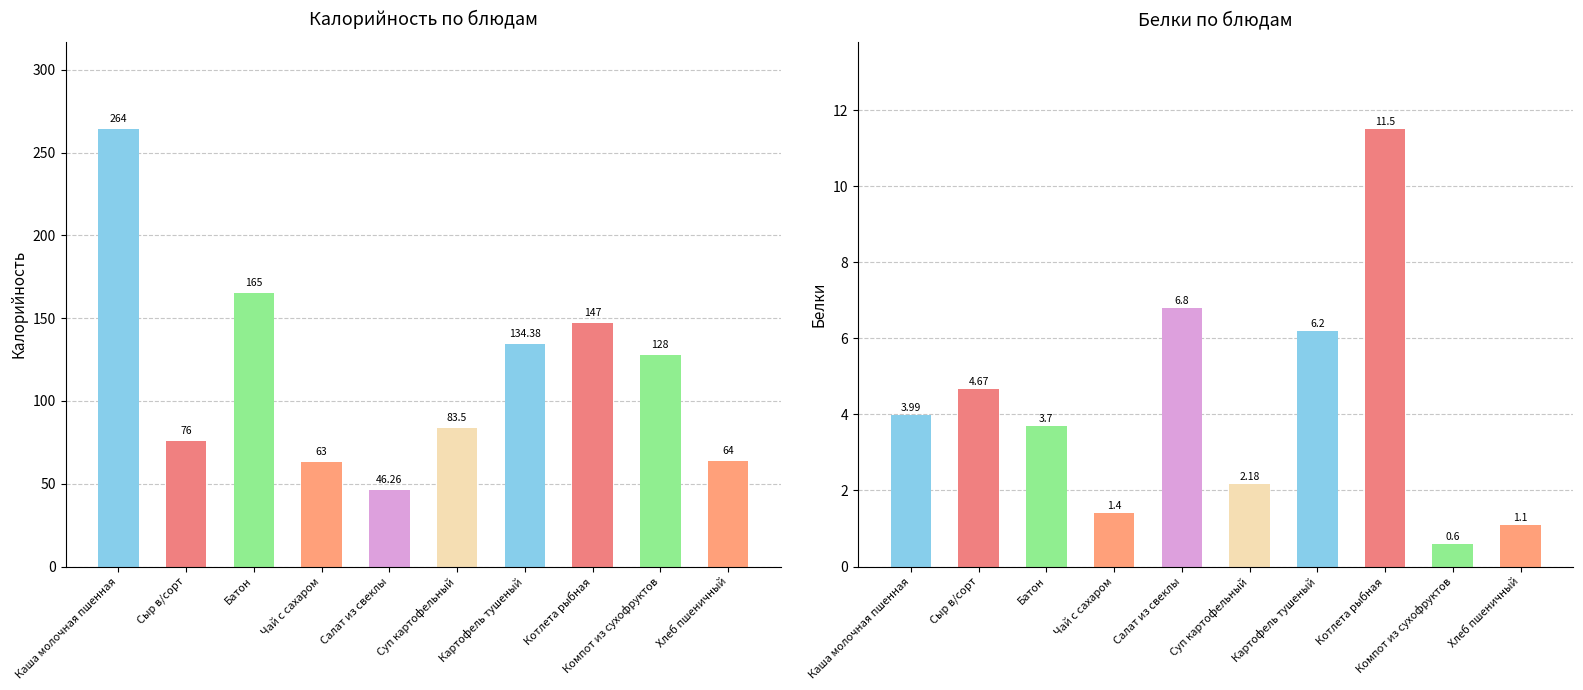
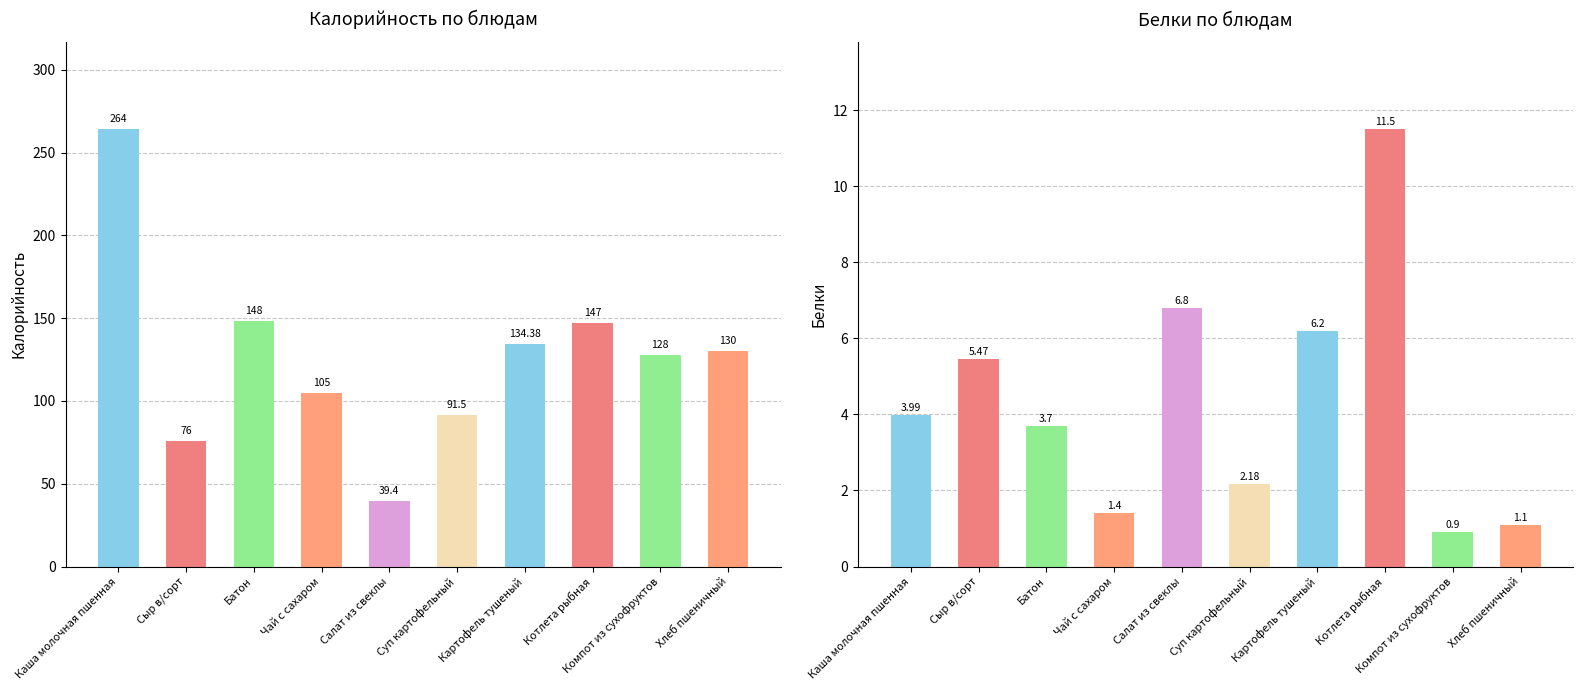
Калорийность по блюдам, Батон: 165 -> 148
Калорийность по блюдам, Чай с сахаром: 63 -> 105
Калорийность по блюдам, Салат из свеклы: 46.26 -> 39.4
Калорийность по блюдам, Суп картофельный: 83.5 -> 91.5
Калорийность по блюдам, Хлеб пшеничный: 64 -> 130
Белки по блюдам, Сыр в/сорт: 4.67 -> 5.47
Белки по блюдам, Компот из сухофруктов: 0.6 -> 0.9
